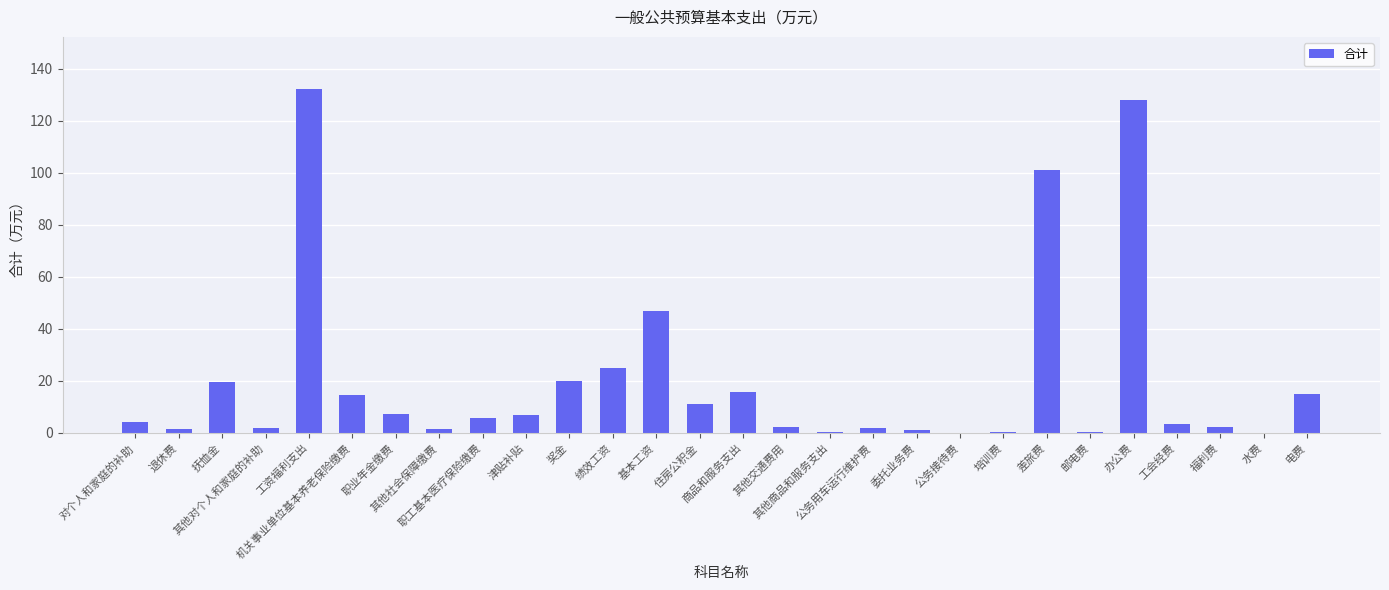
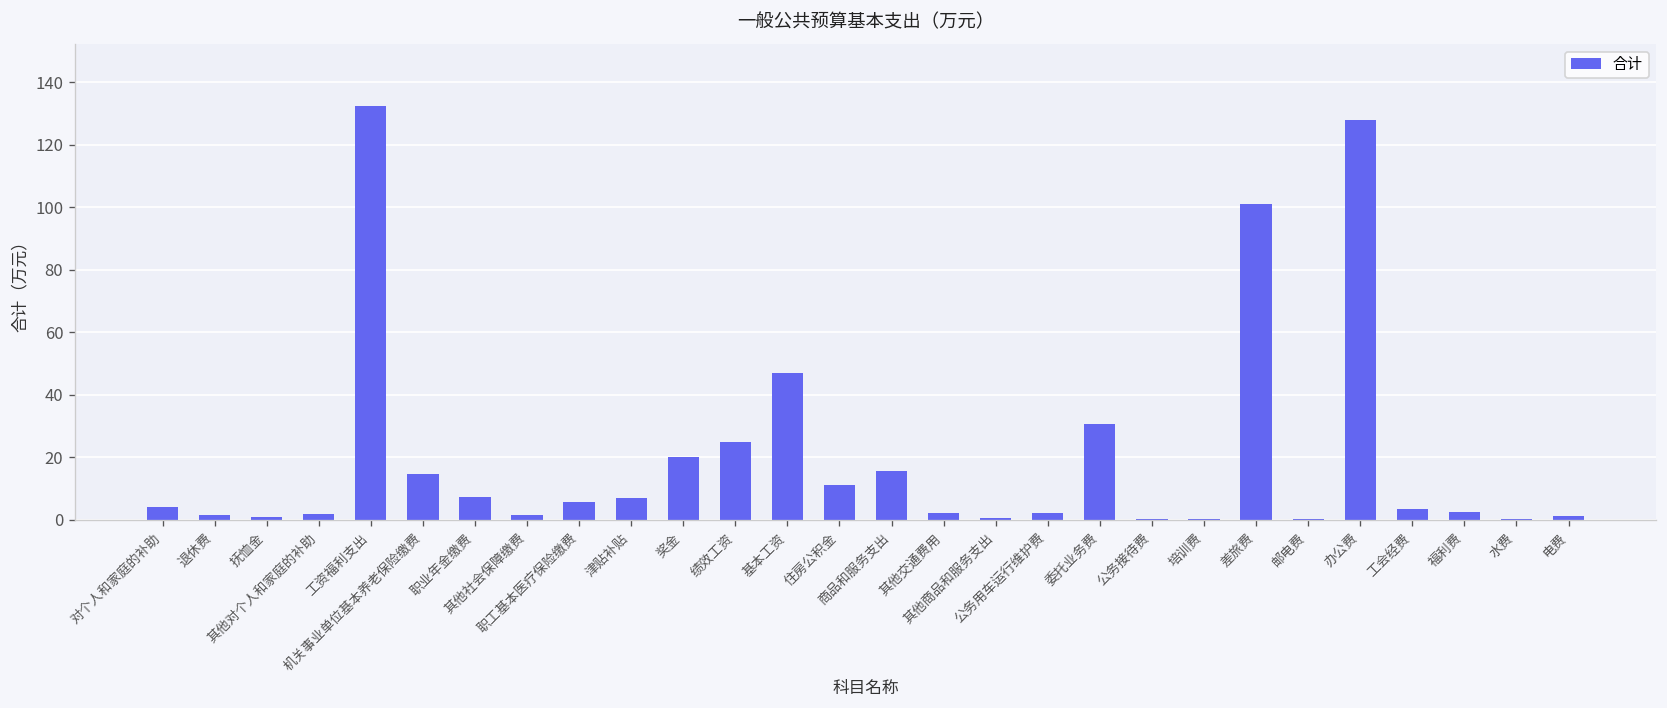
抚恤金: 20 -> 1
委托业务费: 1 -> 31
电费: 15 -> 1
